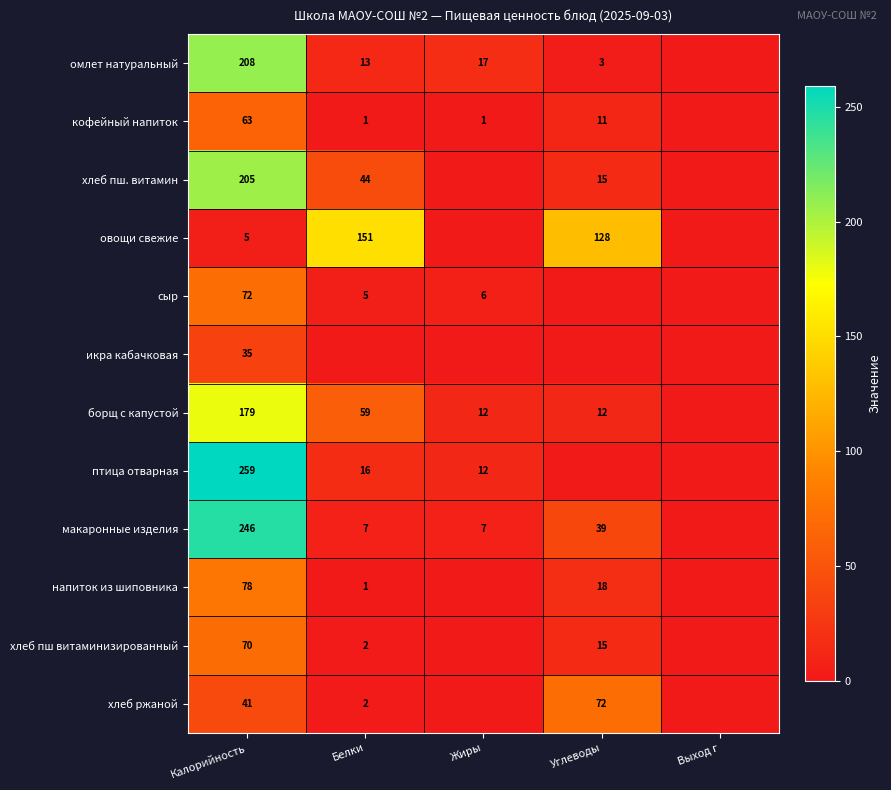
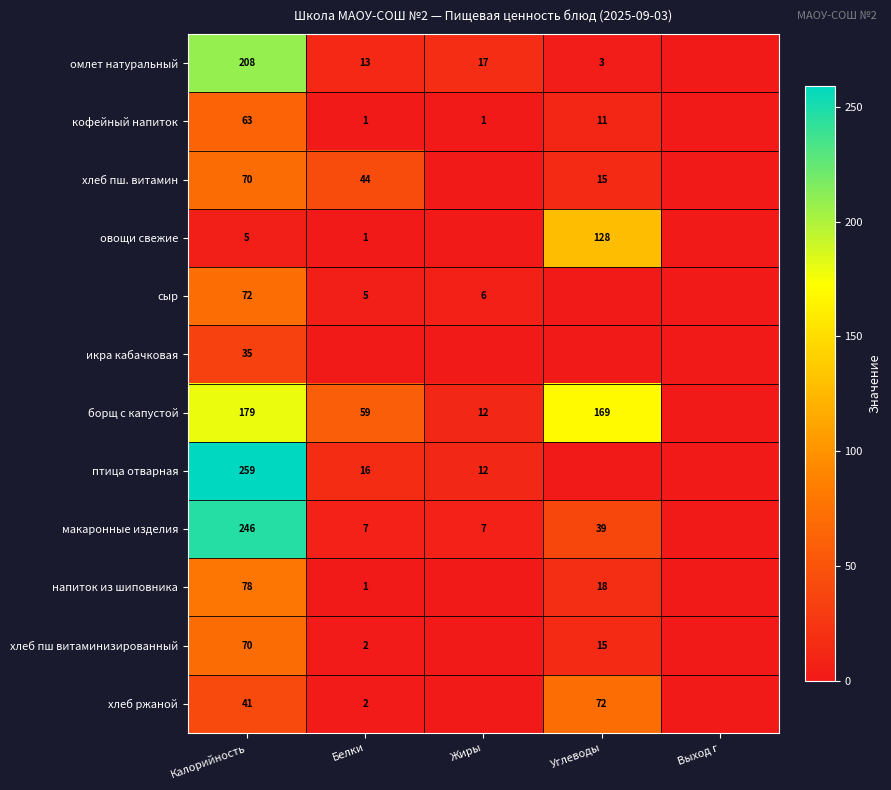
хлеб пш. витамин, Калорийность: 205 -> 70
овощи свежие, Белки: 151 -> 1
борщ с капустой, Углеводы: 12 -> 169
